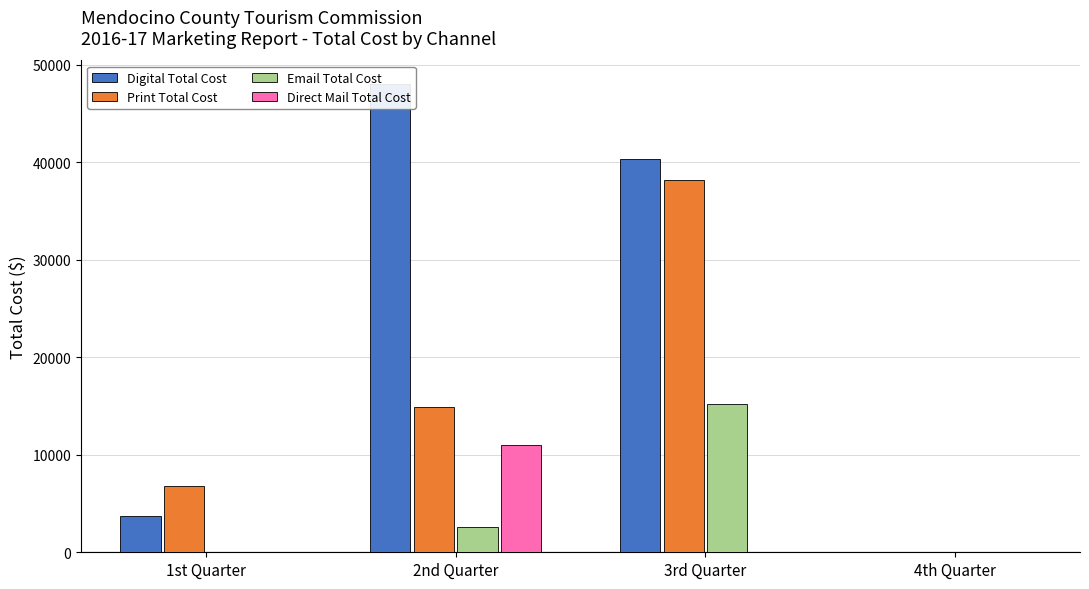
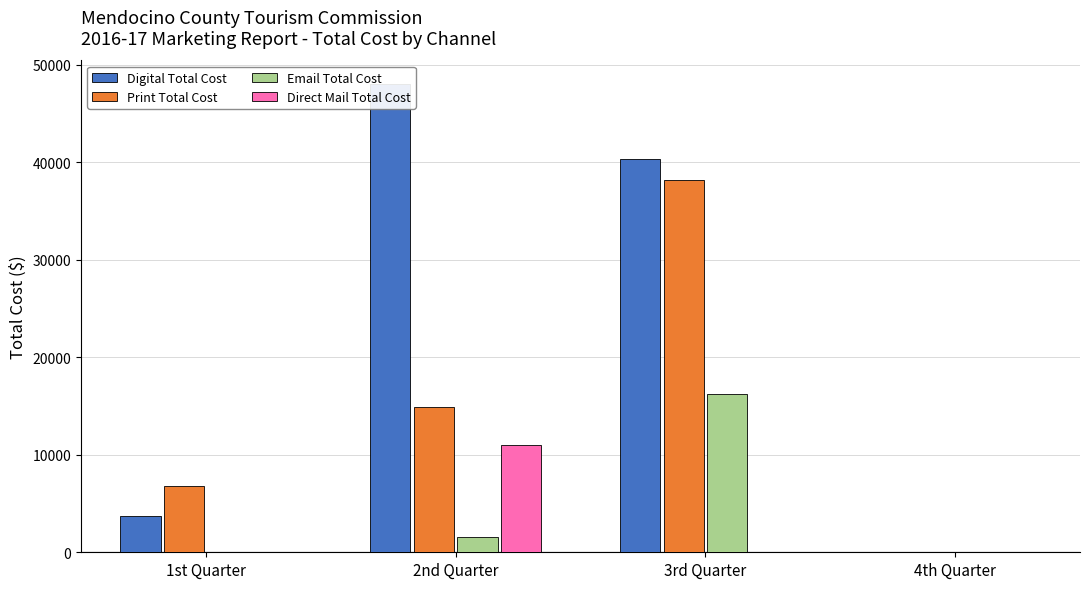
Email Total Cost, 2nd Quarter: 3000 -> 2000
Email Total Cost, 3rd Quarter: 15000 -> 16000
